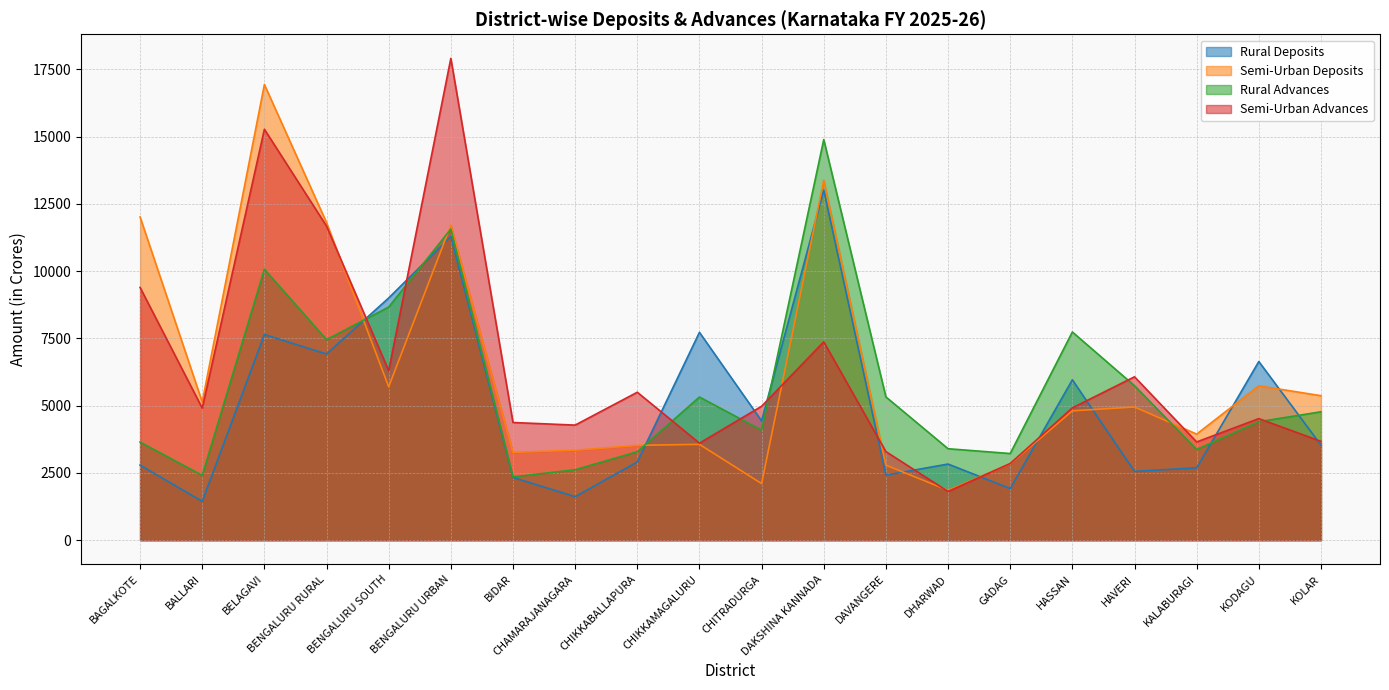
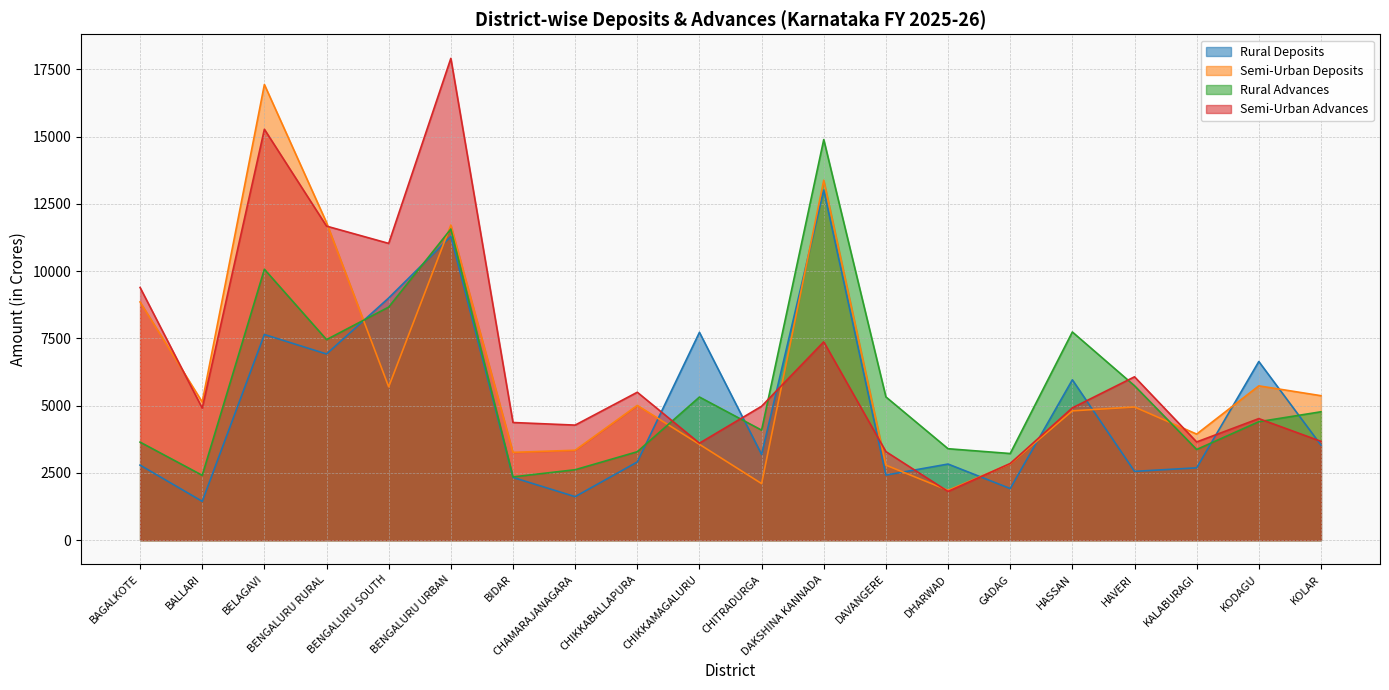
Semi-Urban Deposits, BAGALKOTE: 12000 -> 8900
Semi-Urban Advances, BENGALURU SOUTH: 6300 -> 11000
Semi-Urban Deposits, CHIKKABALLAPURA: 3500 -> 5000
Rural Deposits, CHITRADURGA: 4400 -> 3200
